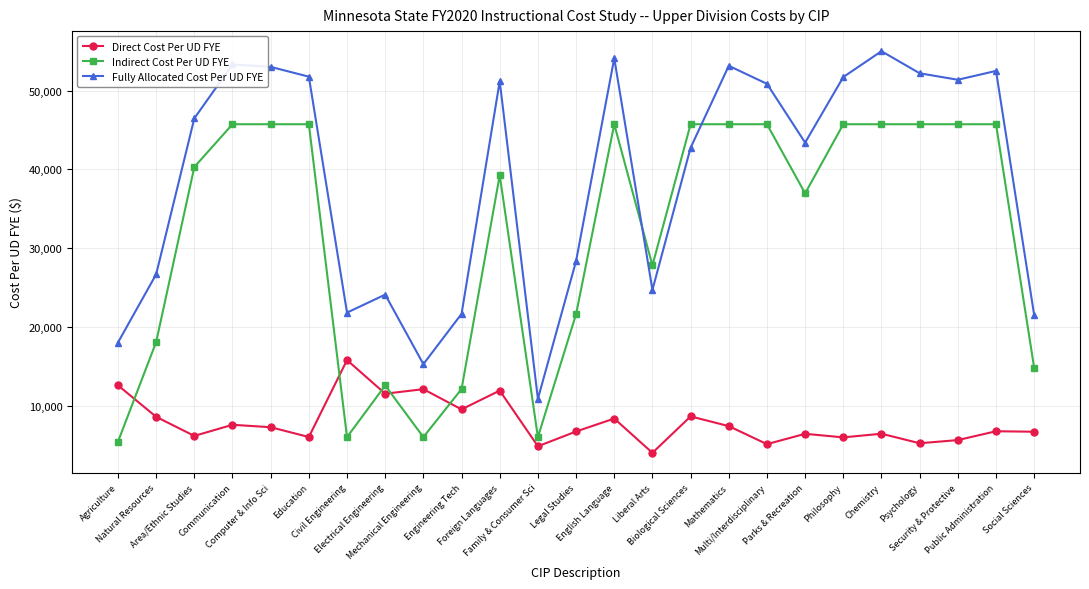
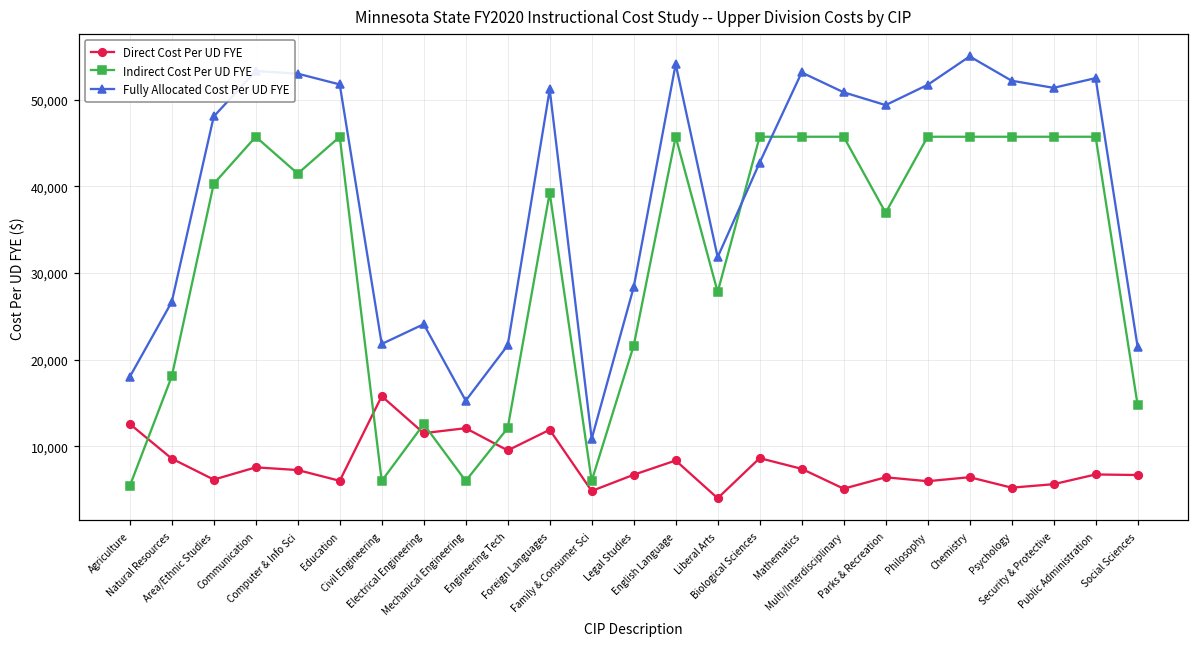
Fully Allocated Cost Per UD FYE, Area/Ethnic Studies: 46,000 -> 48,000
Indirect Cost Per UD FYE, Computer & Info Sci: 46,000 -> 41,000
Fully Allocated Cost Per UD FYE, Liberal Arts: 25,000 -> 32,000
Fully Allocated Cost Per UD FYE, Parks & Recreation: 43,000 -> 49,000
